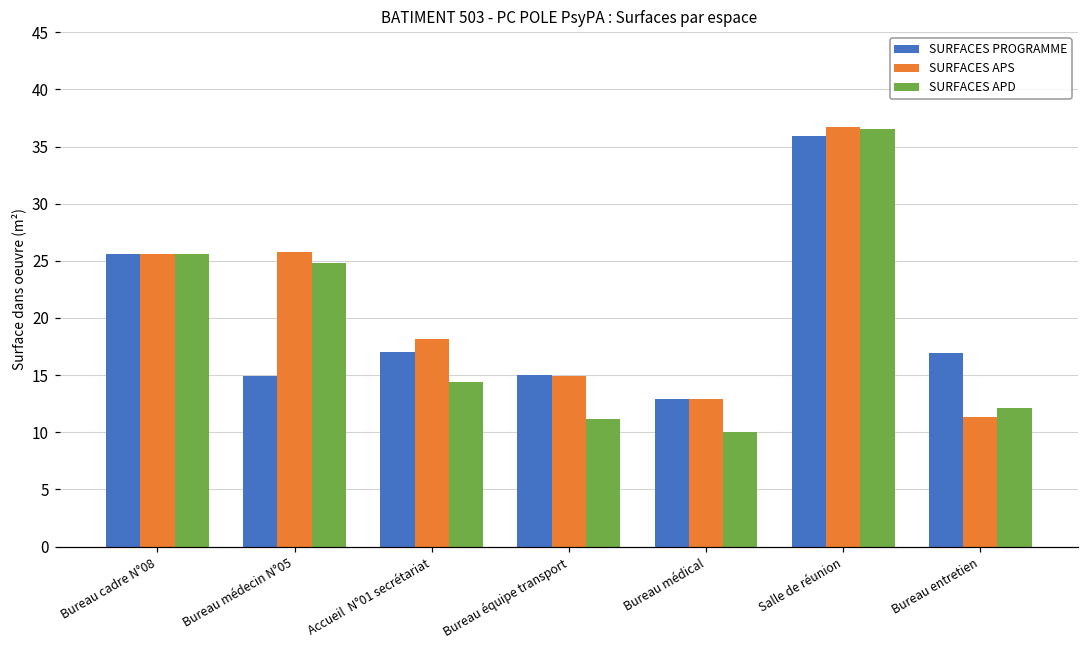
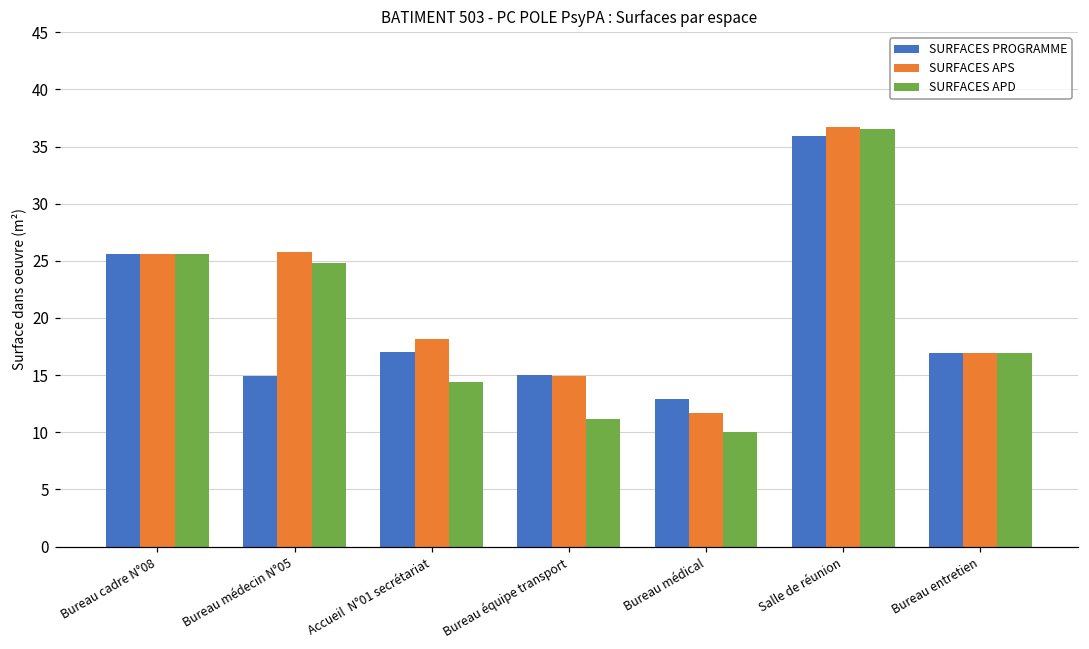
SURFACES APS, Bureau médical: 12.9 -> 11.7
SURFACES APS, Bureau entretien: 11.4 -> 16.9
SURFACES APD, Bureau entretien: 12.2 -> 16.9
